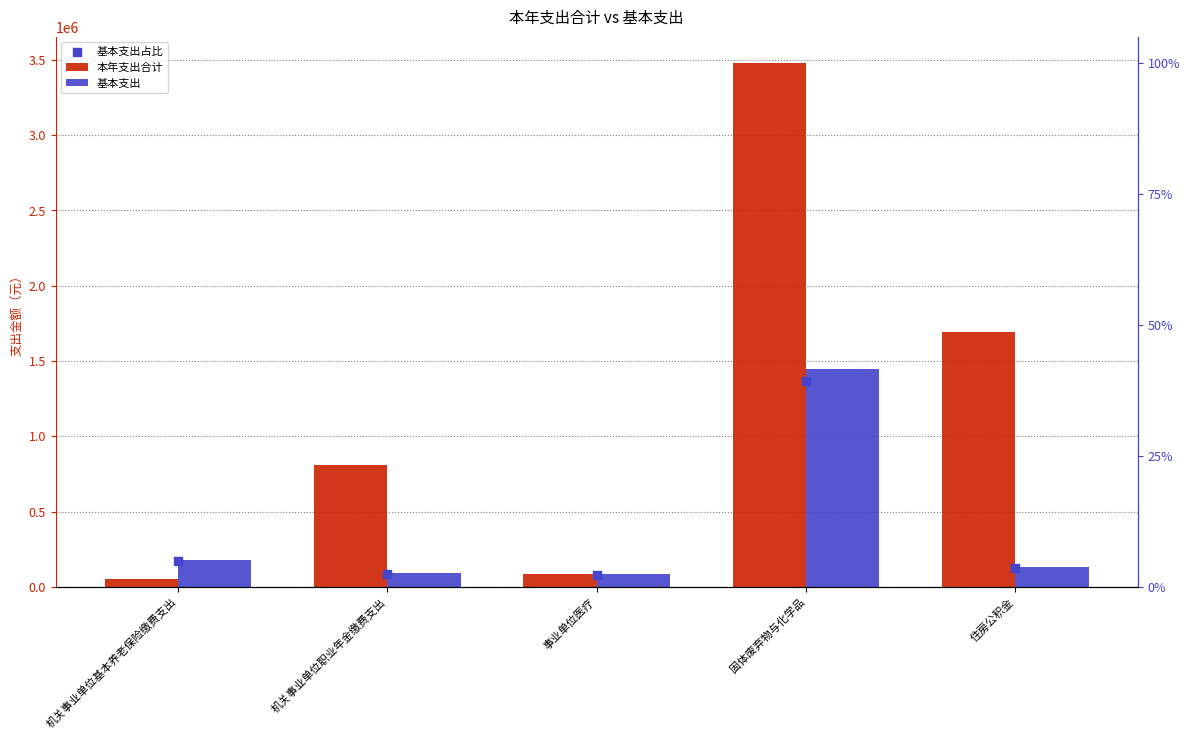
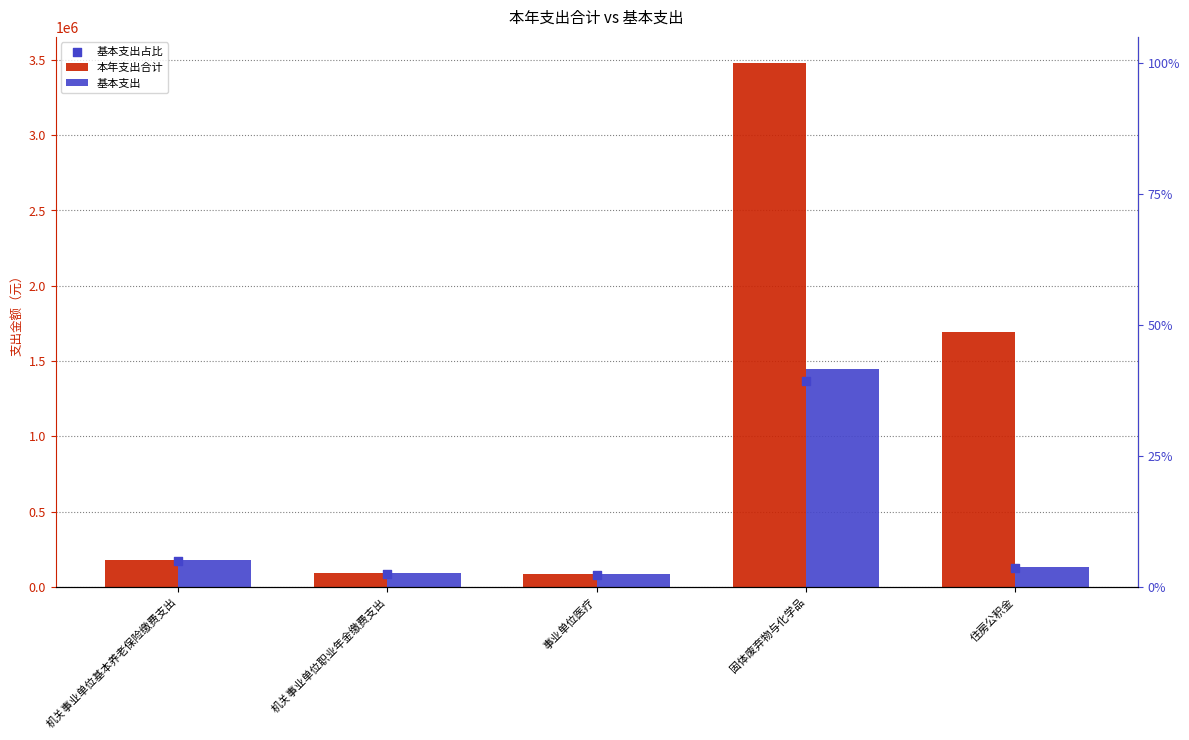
本年支出合计, 机关事业单位基本养老保险缴费支出: 50000 -> 180000
本年支出合计, 机关事业单位职业年金缴费支出: 810000 -> 90000
